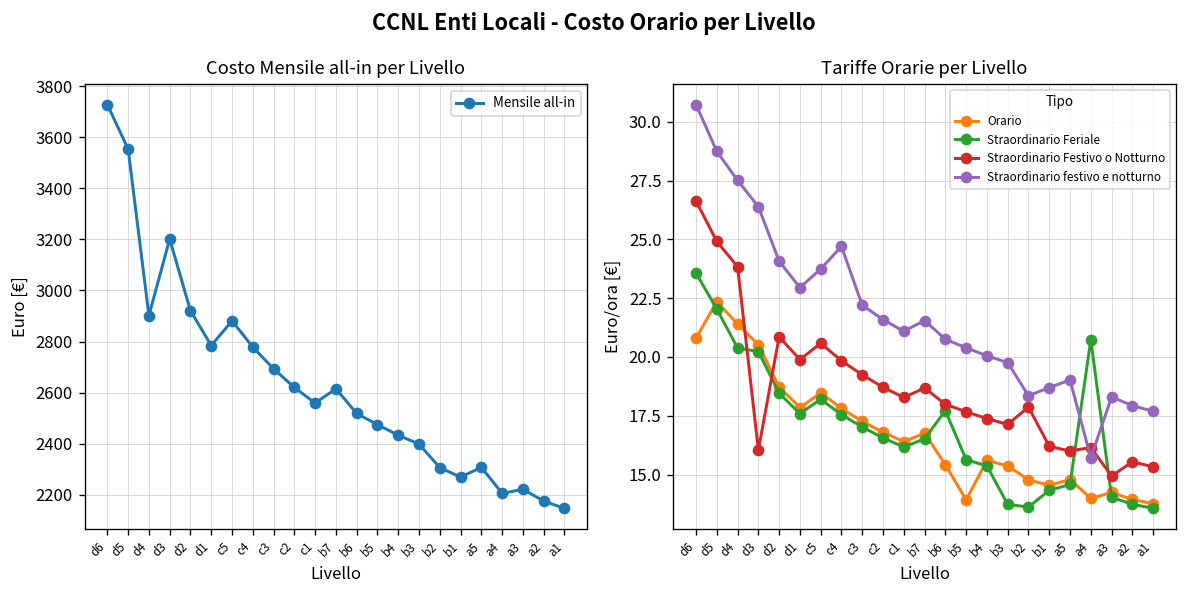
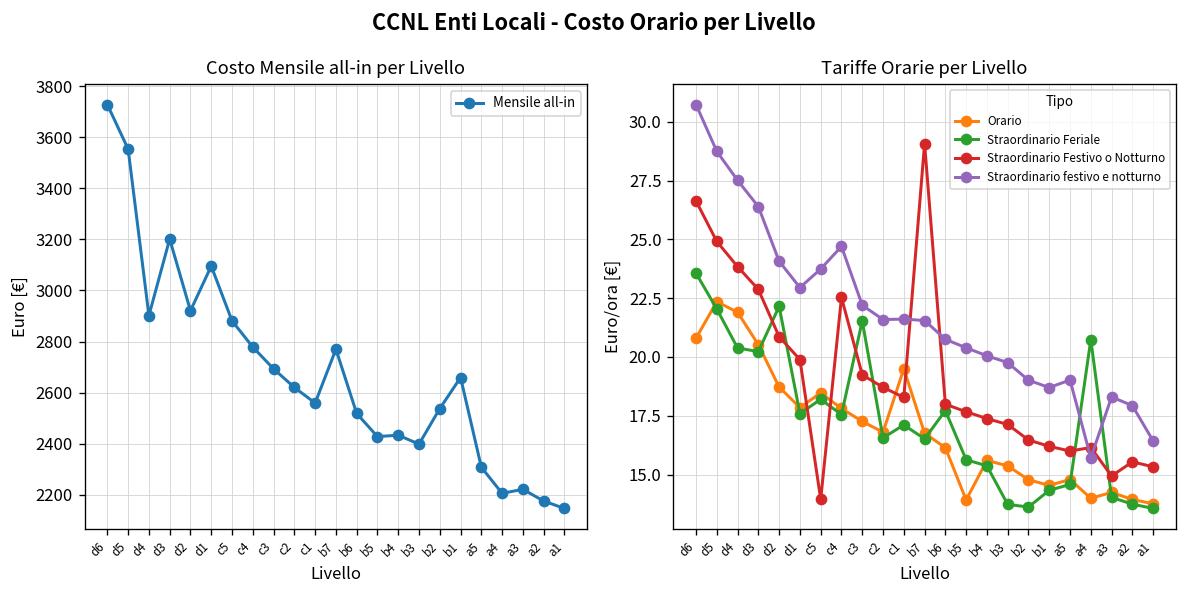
Costo Mensile all-in per Livello, d1: 2780 -> 3100
Costo Mensile all-in per Livello, b7: 2610 -> 2770
Costo Mensile all-in per Livello, b5: 2470 -> 2430
Costo Mensile all-in per Livello, b2: 2310 -> 2540
Costo Mensile all-in per Livello, b1: 2270 -> 2660
Tariffe Orarie per Livello, Orario, d4: 21.4 -> 21.9
Tariffe Orarie per Livello, Straordinario Festivo o Notturno, d3: 16.0 -> 22.9
Tariffe Orarie per Livello, Straordinario Feriale, d2: 18.5 -> 22.2
Tariffe Orarie per Livello, Straordinario Festivo o Notturno, c5: 20.6 -> 14.0
Tariffe Orarie per Livello, Straordinario Festivo o Notturno, c4: 19.8 -> 22.5
Tariffe Orarie per Livello, Straordinario Feriale, c3: 17.0 -> 21.5
Tariffe Orarie per Livello, Orario, c1: 16.4 -> 19.5
Tariffe Orarie per Livello, Straordinario Feriale, c1: 16.2 -> 17.1
Tariffe Orarie per Livello, Straordinario festivo e notturno, c1: 21.1 -> 21.6
Tariffe Orarie per Livello, Straordinario Festivo o Notturno, b7: 18.7 -> 29.1
Tariffe Orarie per Livello, Orario, b6: 15.4 -> 16.1
Tariffe Orarie per Livello, Straordinario Festivo o Notturno, b2: 17.9 -> 16.5
Tariffe Orarie per Livello, Straordinario festivo e notturno, b2: 18.4 -> 19.0
Tariffe Orarie per Livello, Straordinario festivo e notturno, a1: 17.7 -> 16.4
